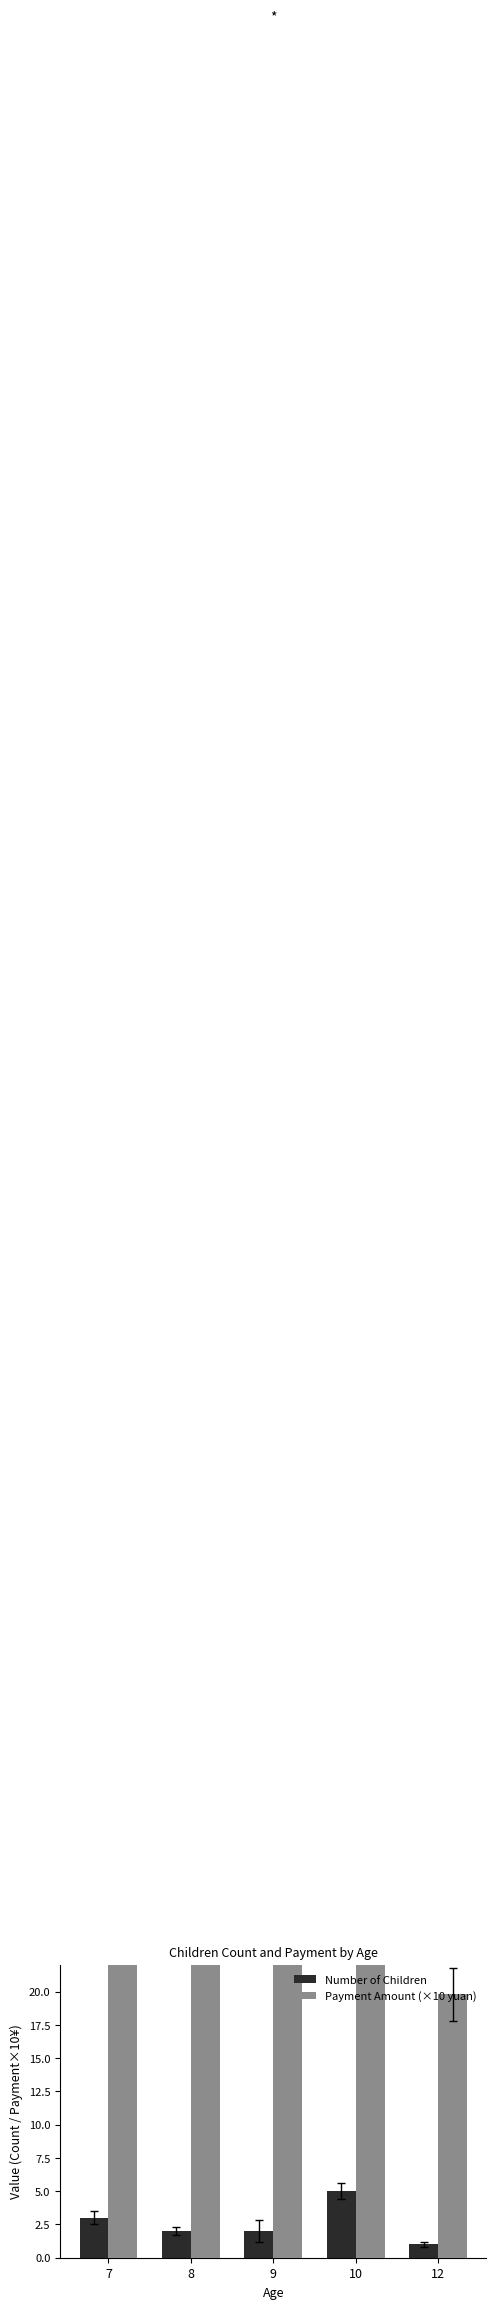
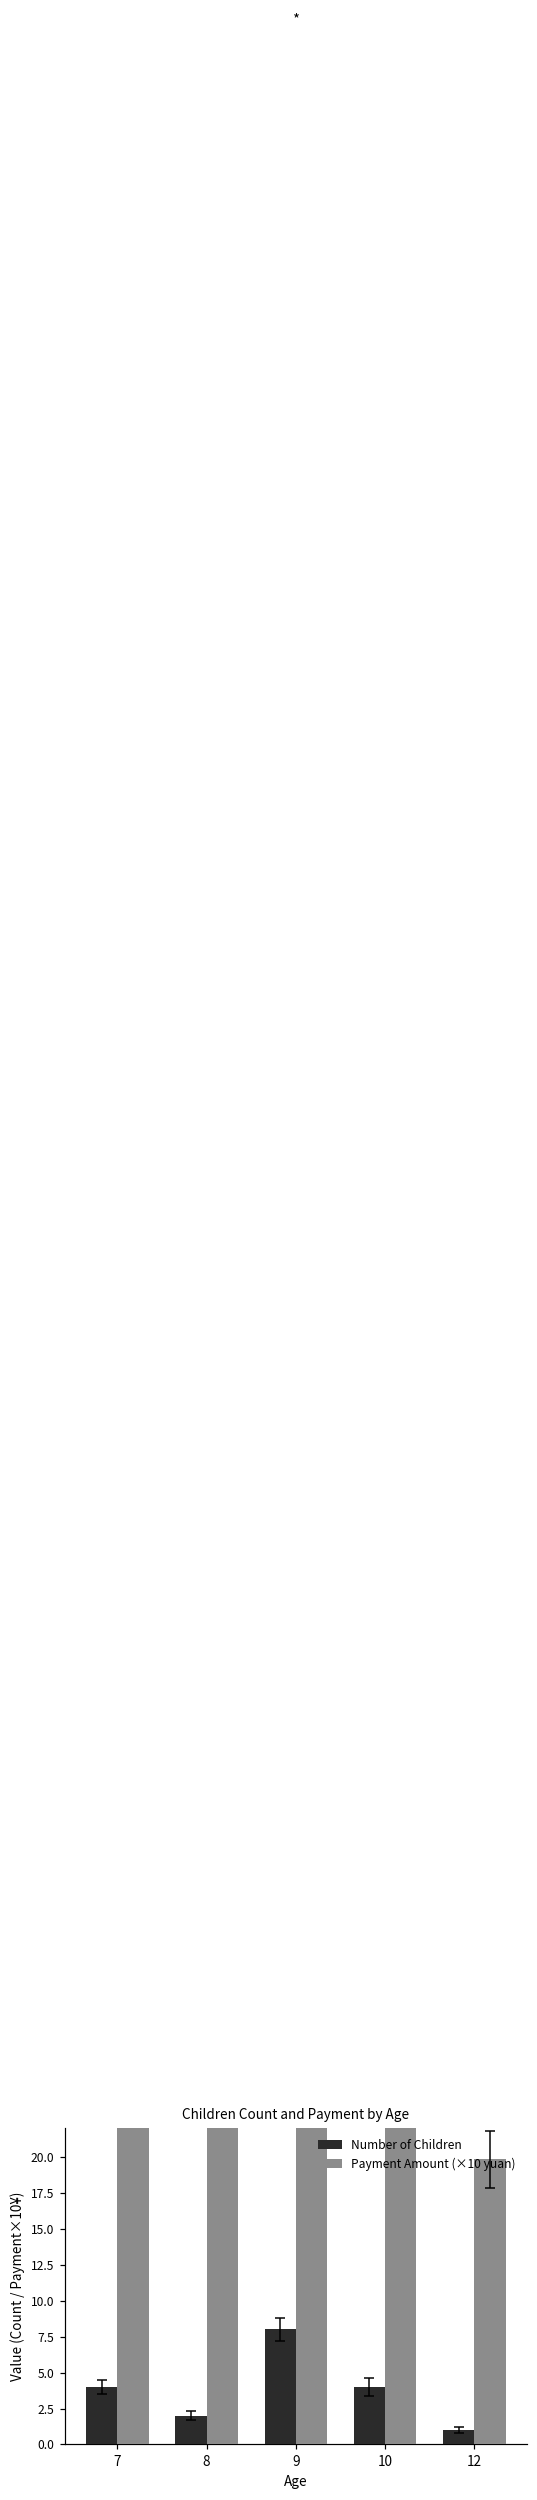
Number of Children, 7: 3 -> 4
Number of Children, 9: 2 -> 8
Number of Children, 10: 5 -> 4
